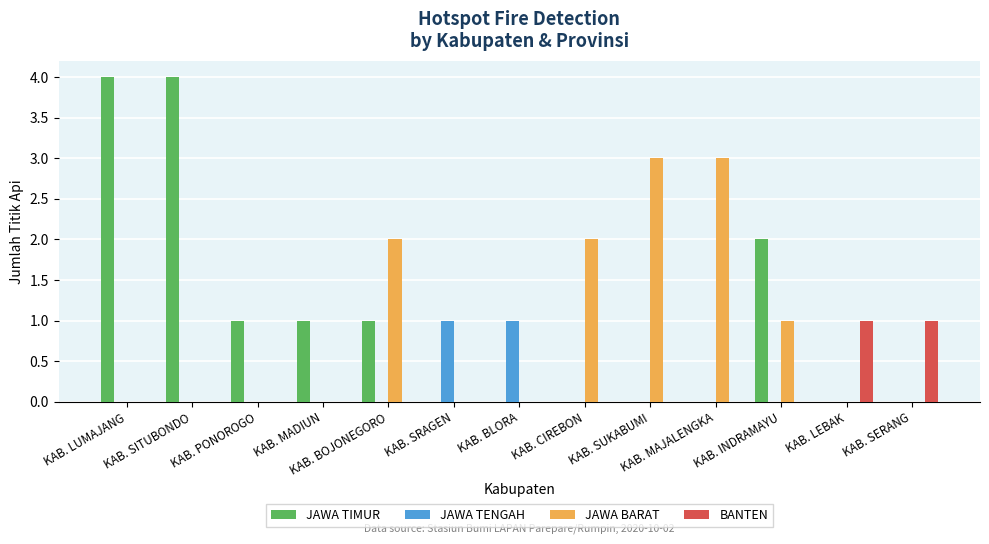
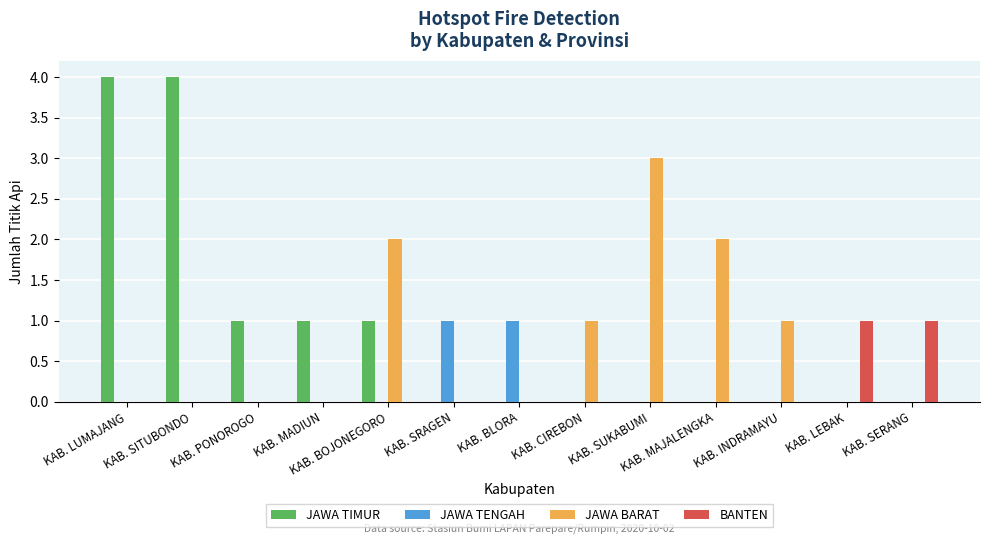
JAWA BARAT, KAB. CIREBON: 2 -> 1
JAWA BARAT, KAB. MAJALENGKA: 3 -> 2
JAWA TIMUR, KAB. INDRAMAYU: 2 -> 0
